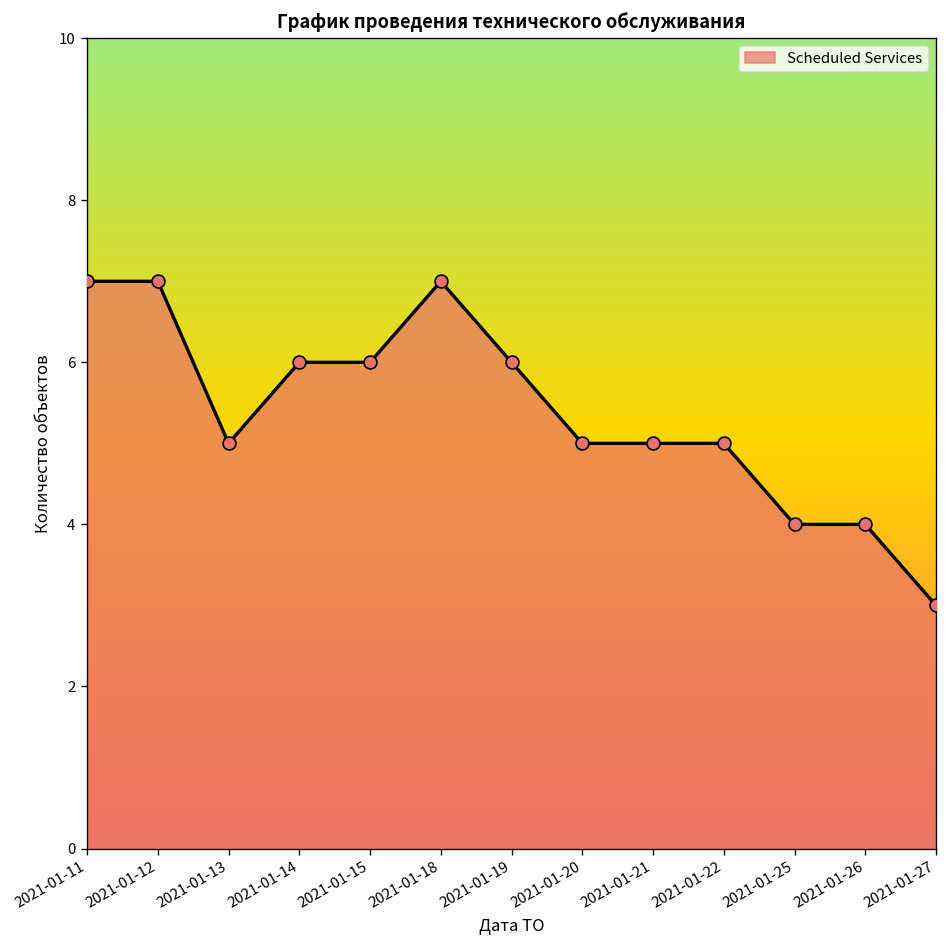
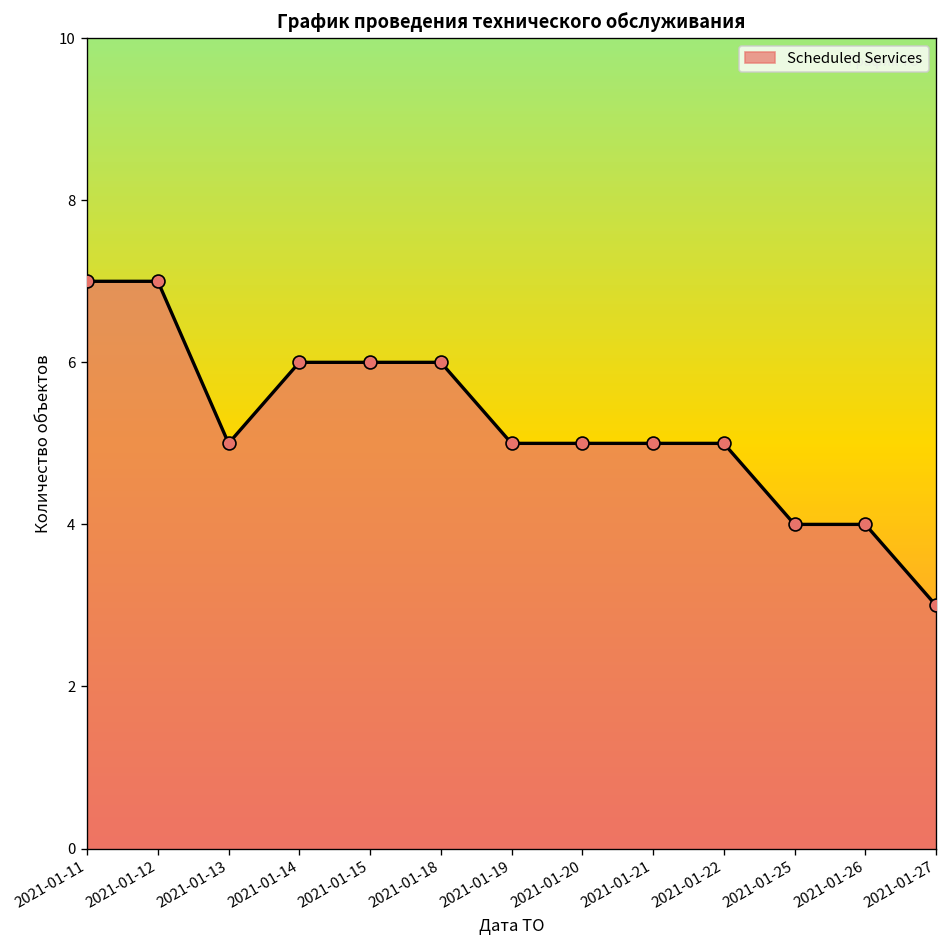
2021-01-18: 7 -> 6
2021-01-19: 6 -> 5
